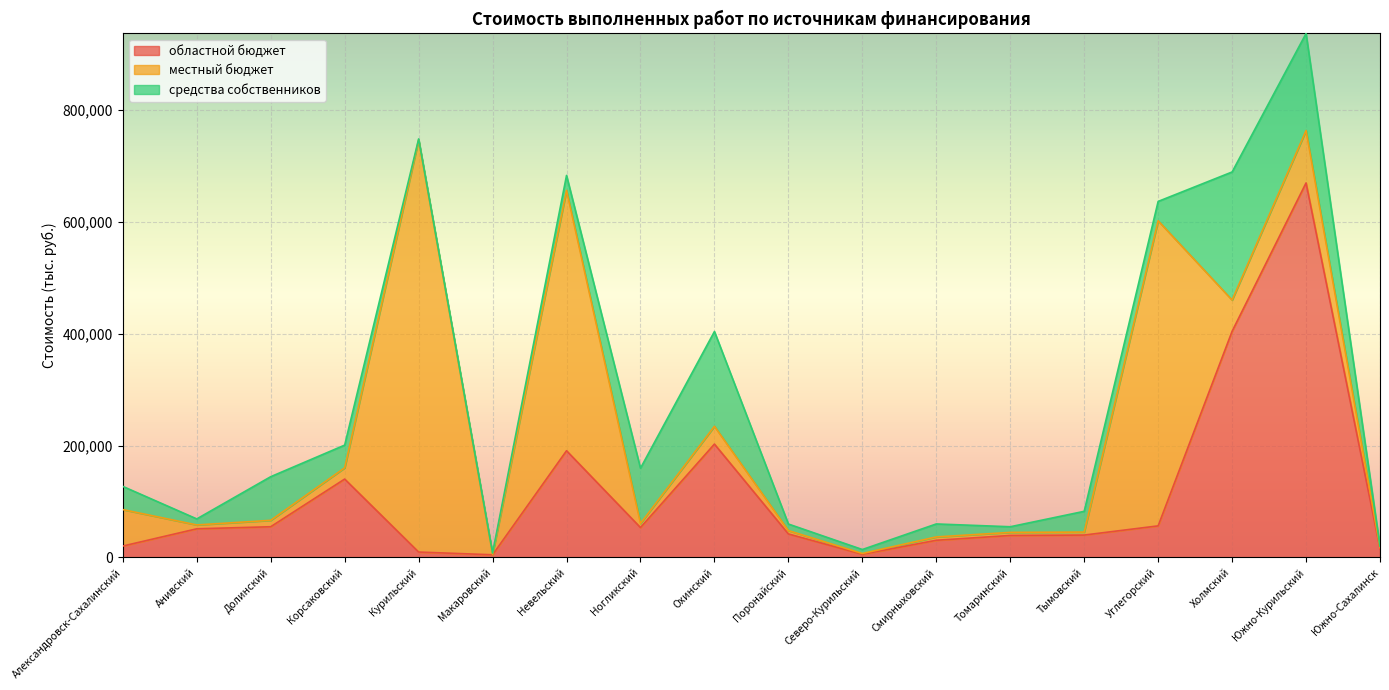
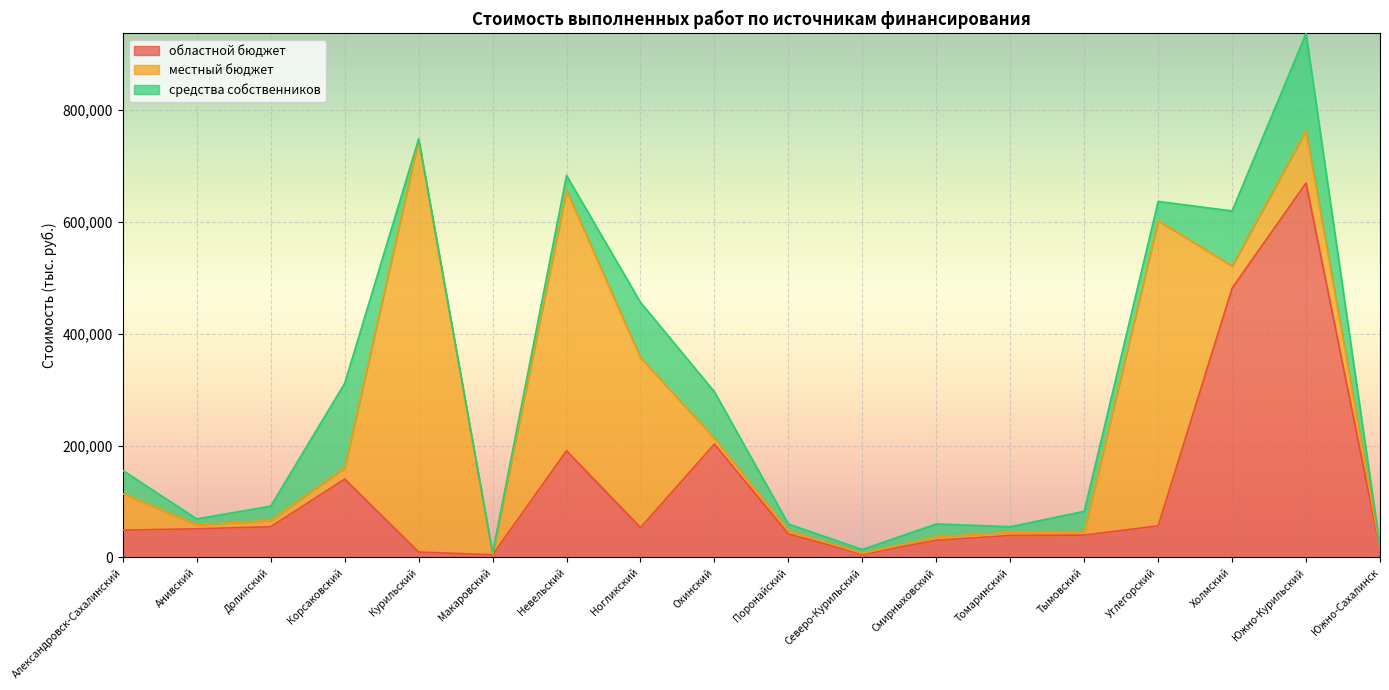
областной бюджет, Александровск-Сахалинский: 20,000 -> 50,000
средства собственников, Долинский: 80,000 -> 30,000
средства собственников, Корсаковский: 40,000 -> 150,000
местный бюджет, Ногликский: 10,000 -> 300,000
местный бюджет, Охинский: 30,000 -> 10,000
средства собственников, Охинский: 170,000 -> 80,000
областной бюджет, Холмский: 400,000 -> 480,000
местный бюджет, Холмский: 60,000 -> 40,000
средства собственников, Холмский: 230,000 -> 100,000
